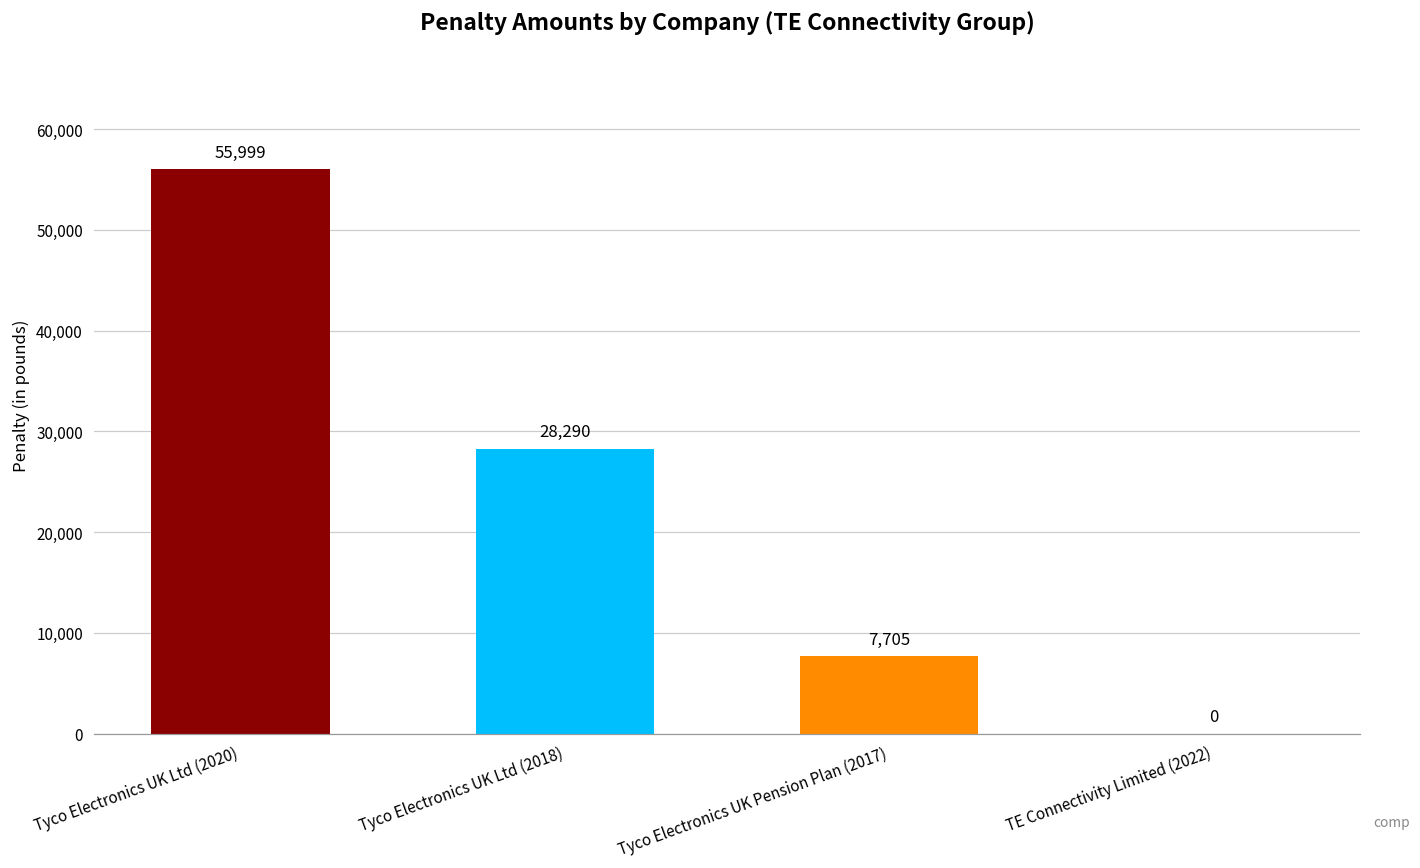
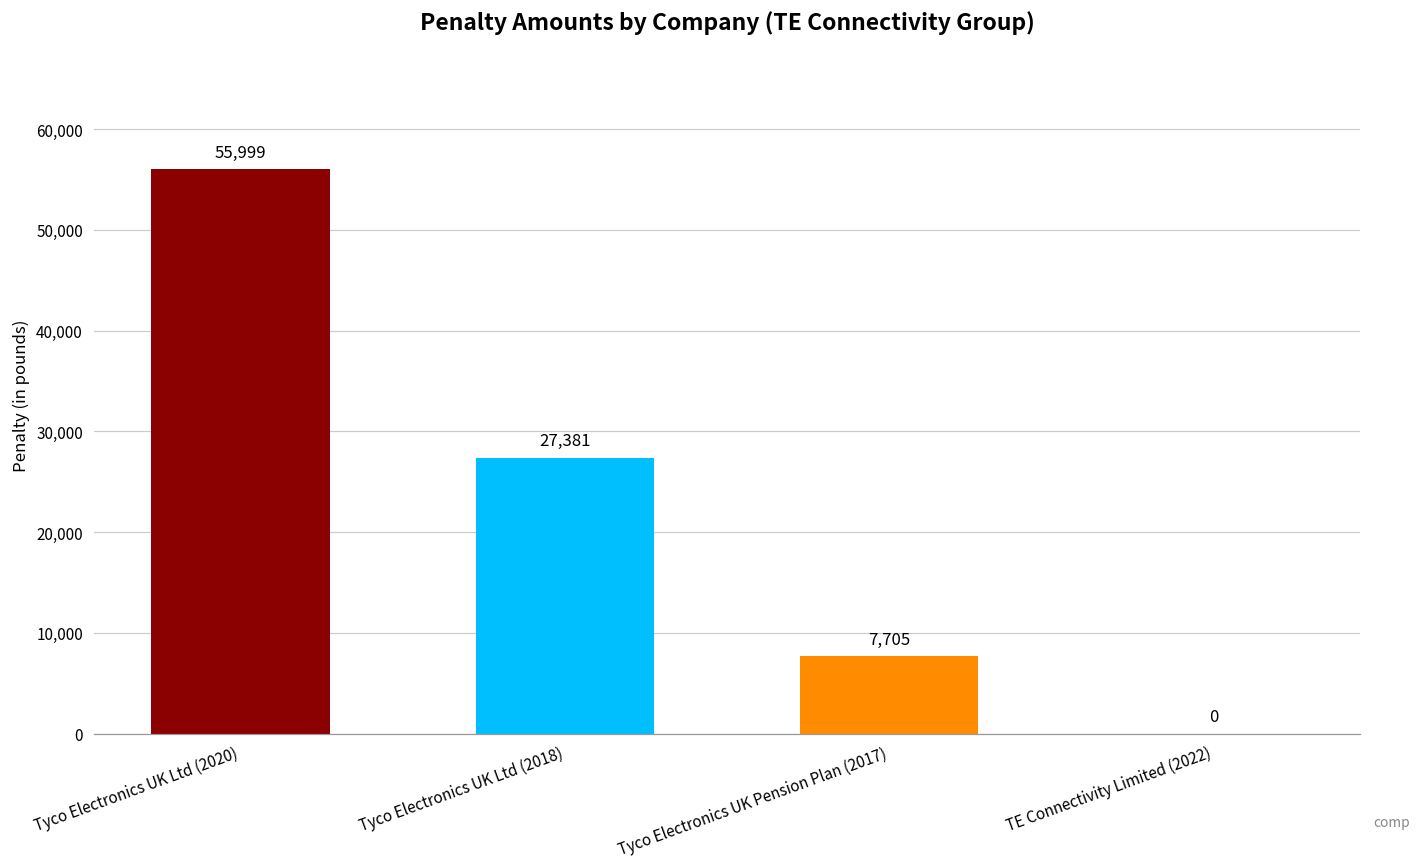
Tyco Electronics UK Ltd (2018): 28,290 -> 27,381
